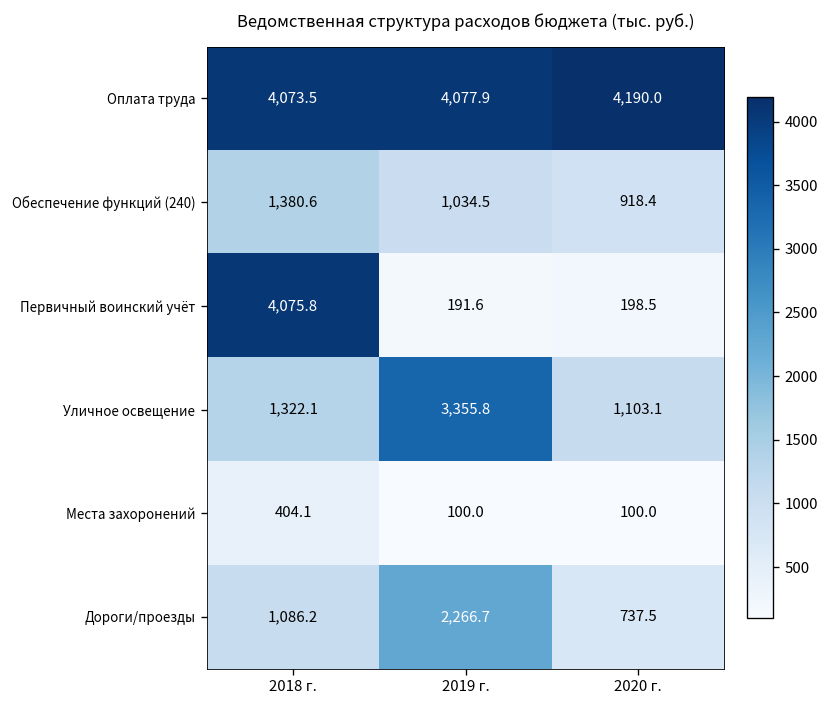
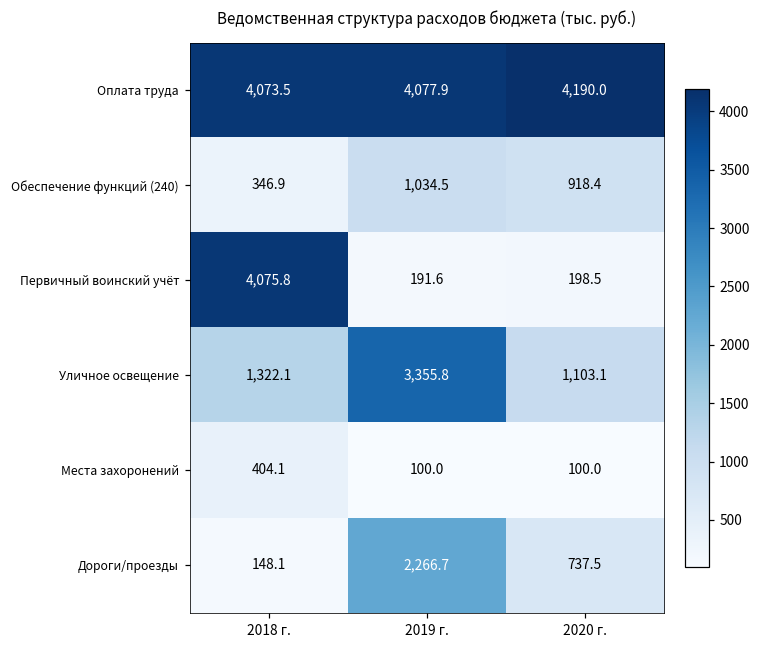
Обеспечение функций (240), 2018 г.: 1,380.6 -> 346.9
Дороги/проезды, 2018 г.: 1,086.2 -> 148.1
